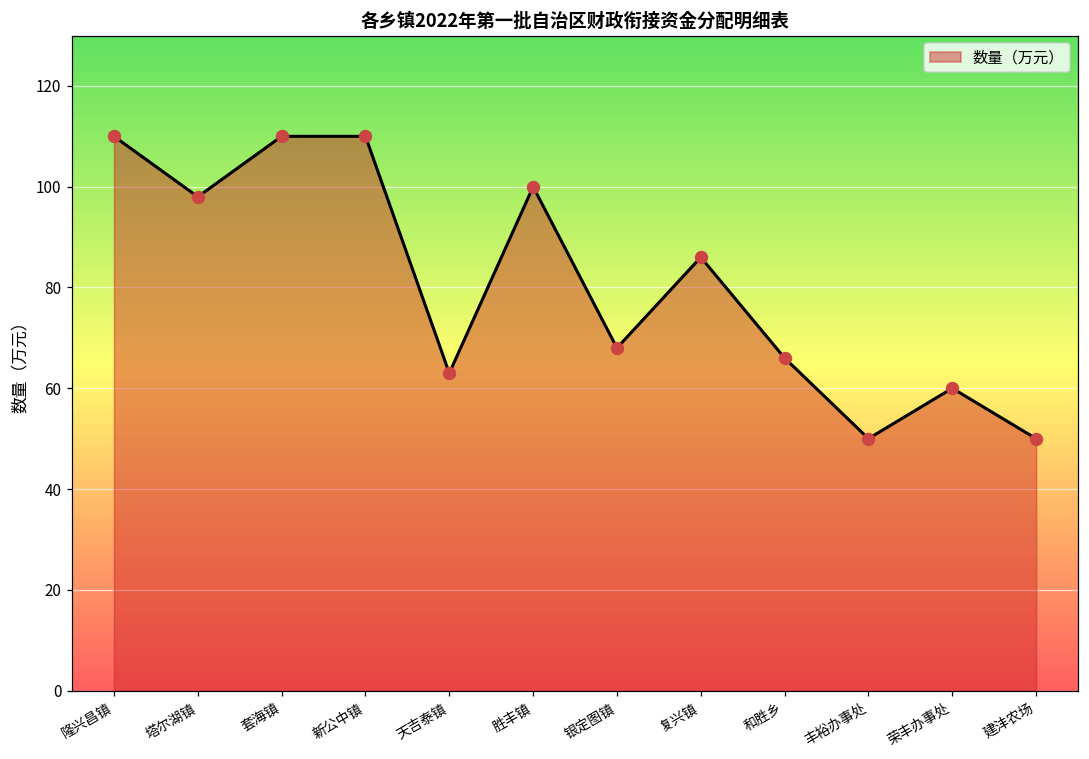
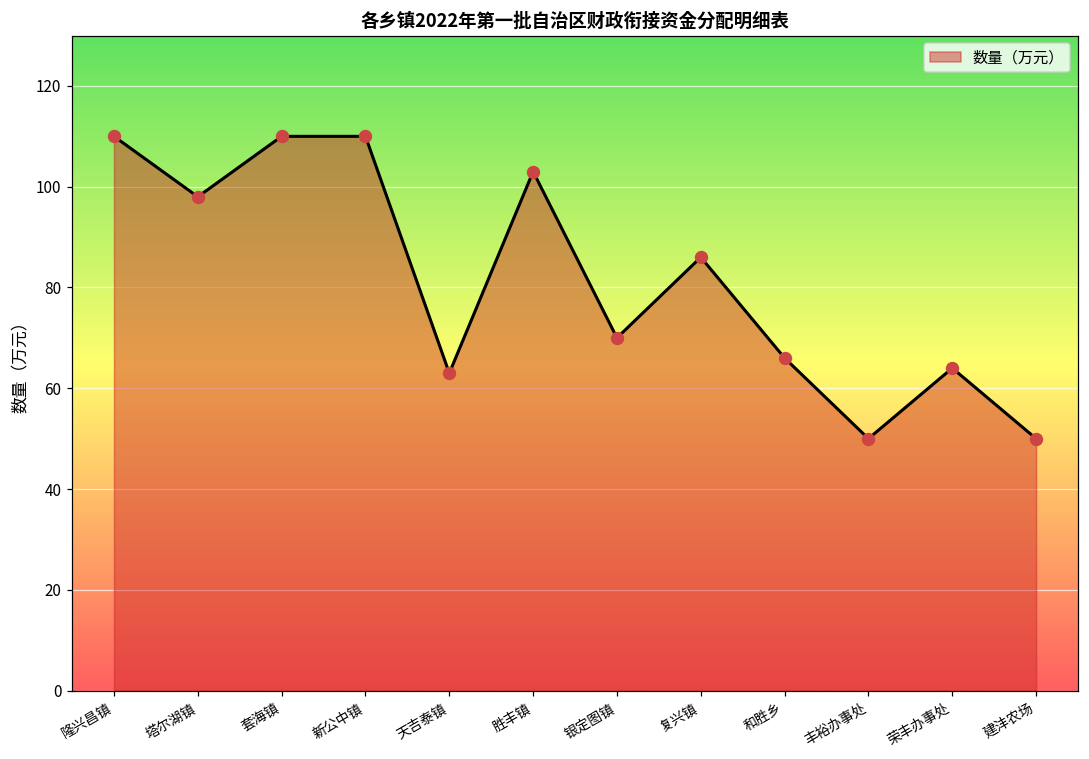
胜丰镇: 100 -> 103
银定图镇: 68 -> 70
荣丰办事处: 60 -> 64
